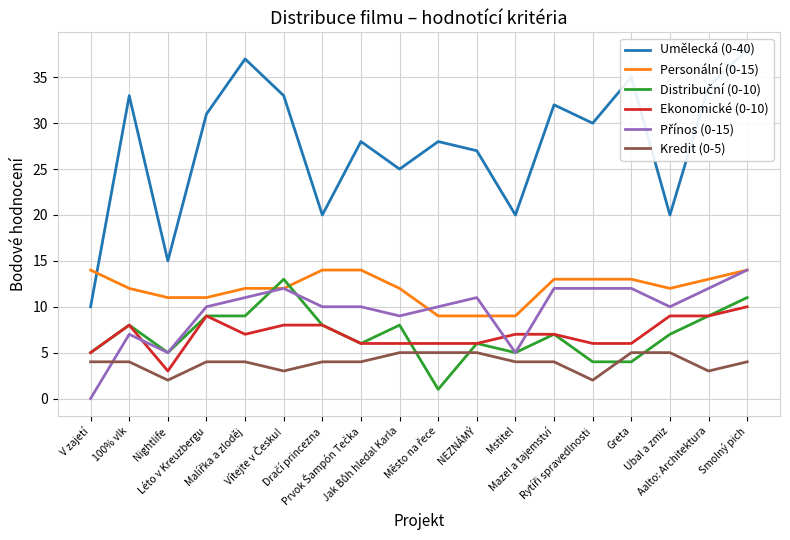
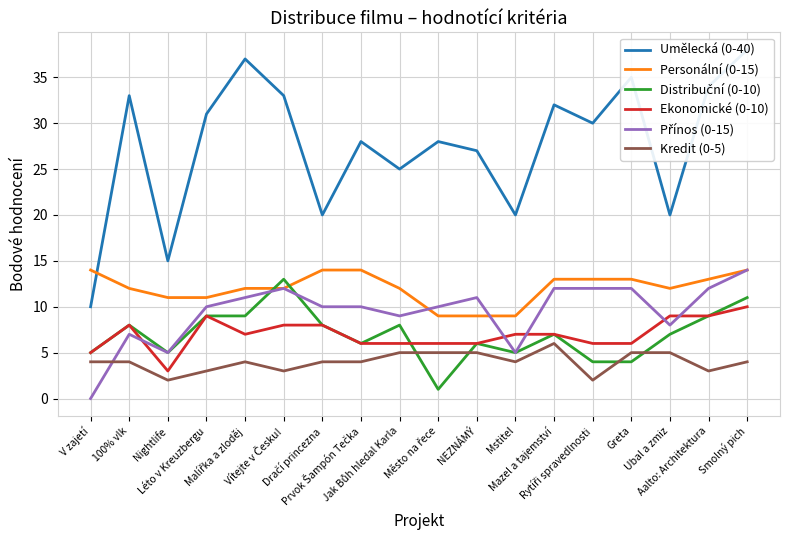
Kredit (0-5), Léto v Kreuzbergu: 4 -> 3
Kredit (0-5), Mazel a tajemství: 4 -> 6
Přínos (0-15), Ubal a zmiz: 10 -> 8
